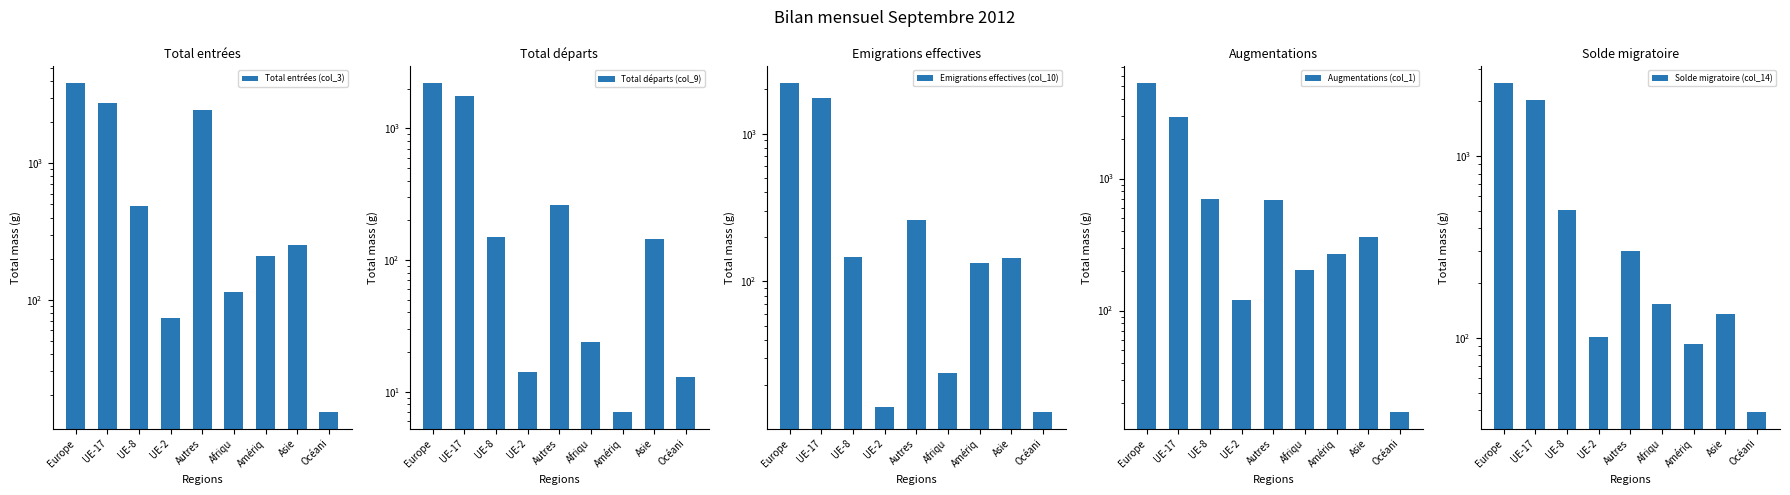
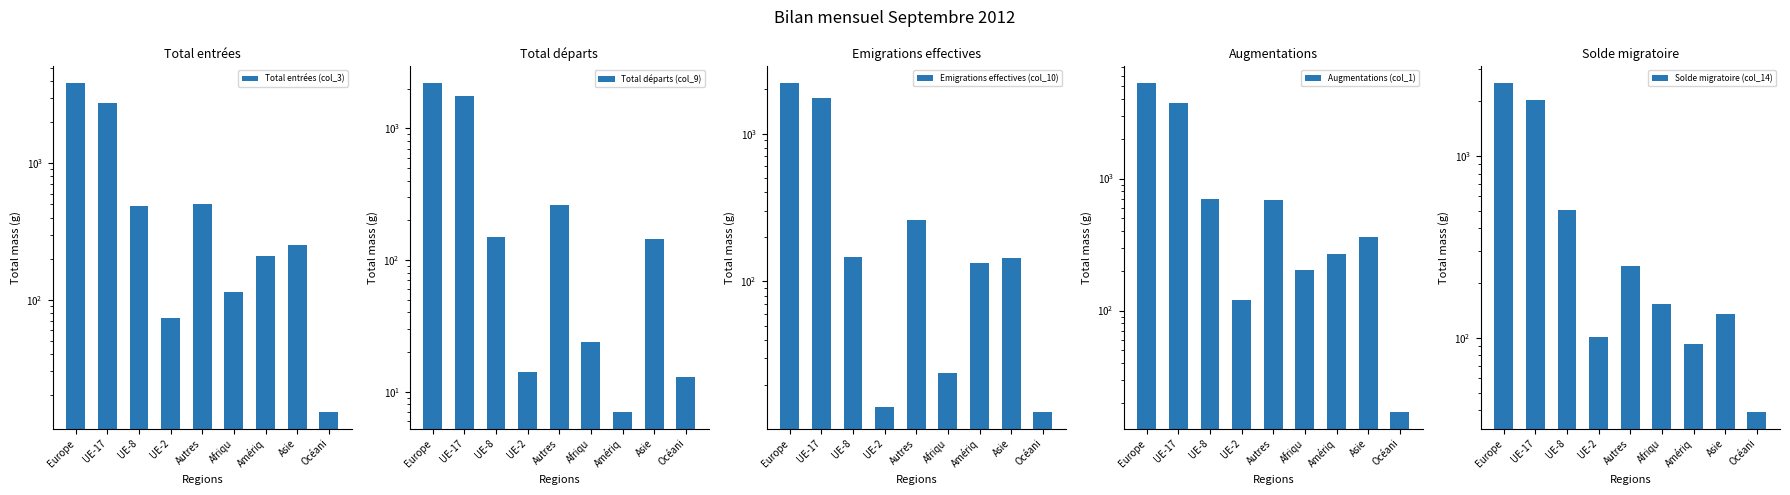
Total entrées, Autres: 2500 -> 500
Augmentations, UE-17: 2900 -> 3700
Solde migratoire, Autres: 300 -> 250
